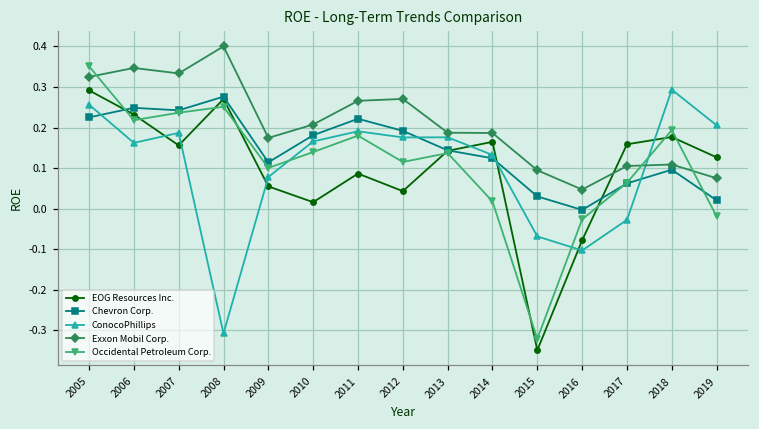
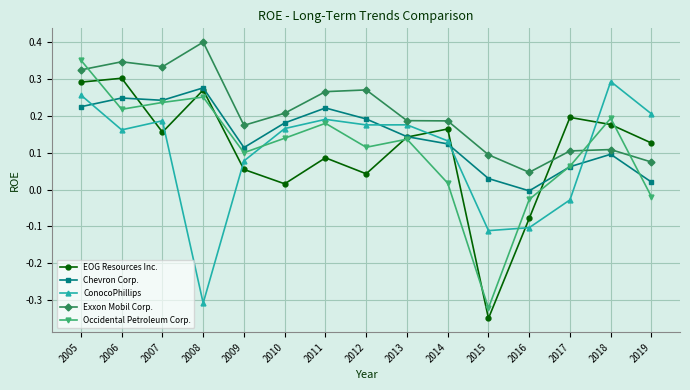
EOG Resources Inc., 2006: 0.23 -> 0.30
ConocoPhillips, 2015: -0.07 -> -0.11
EOG Resources Inc., 2017: 0.16 -> 0.20
